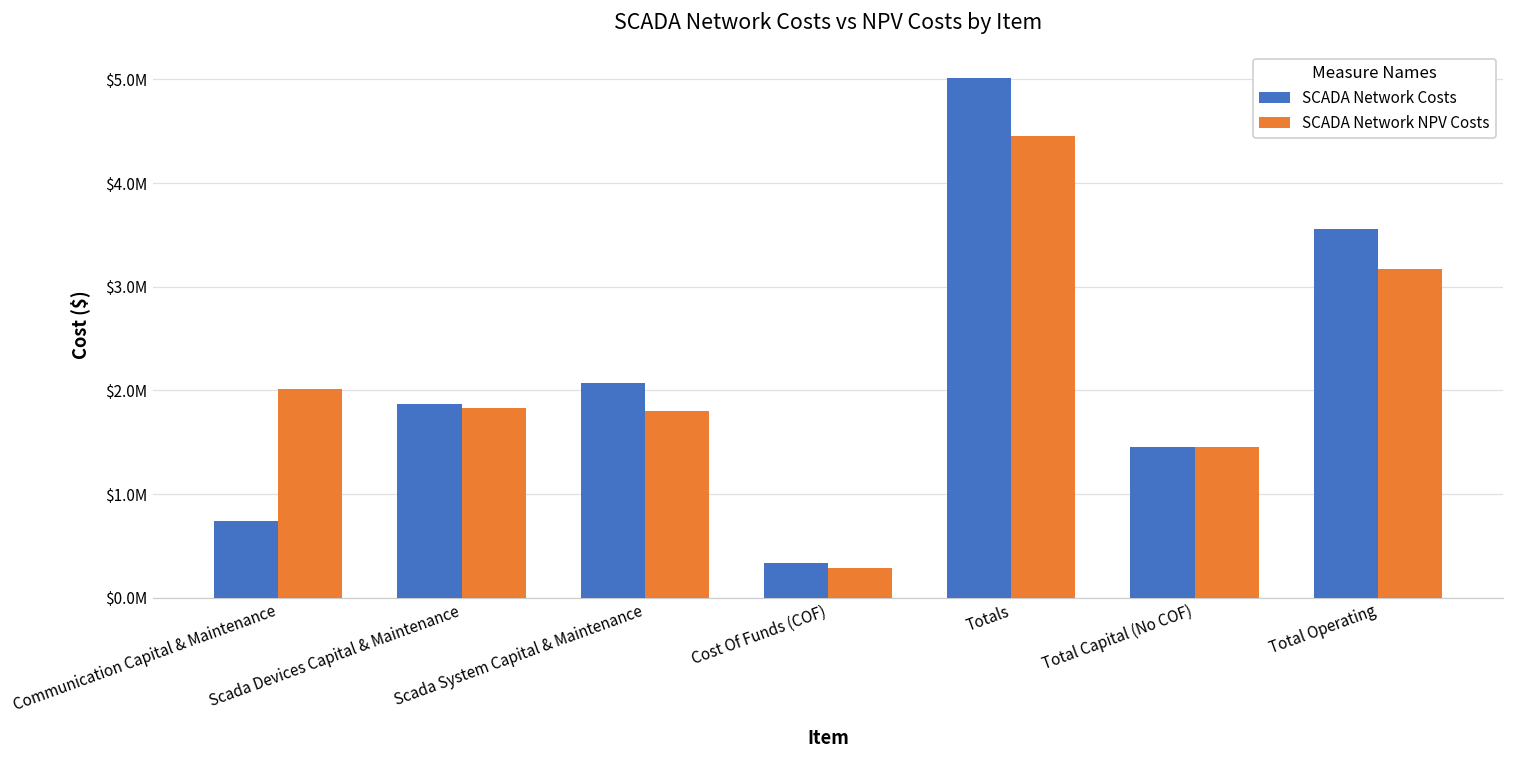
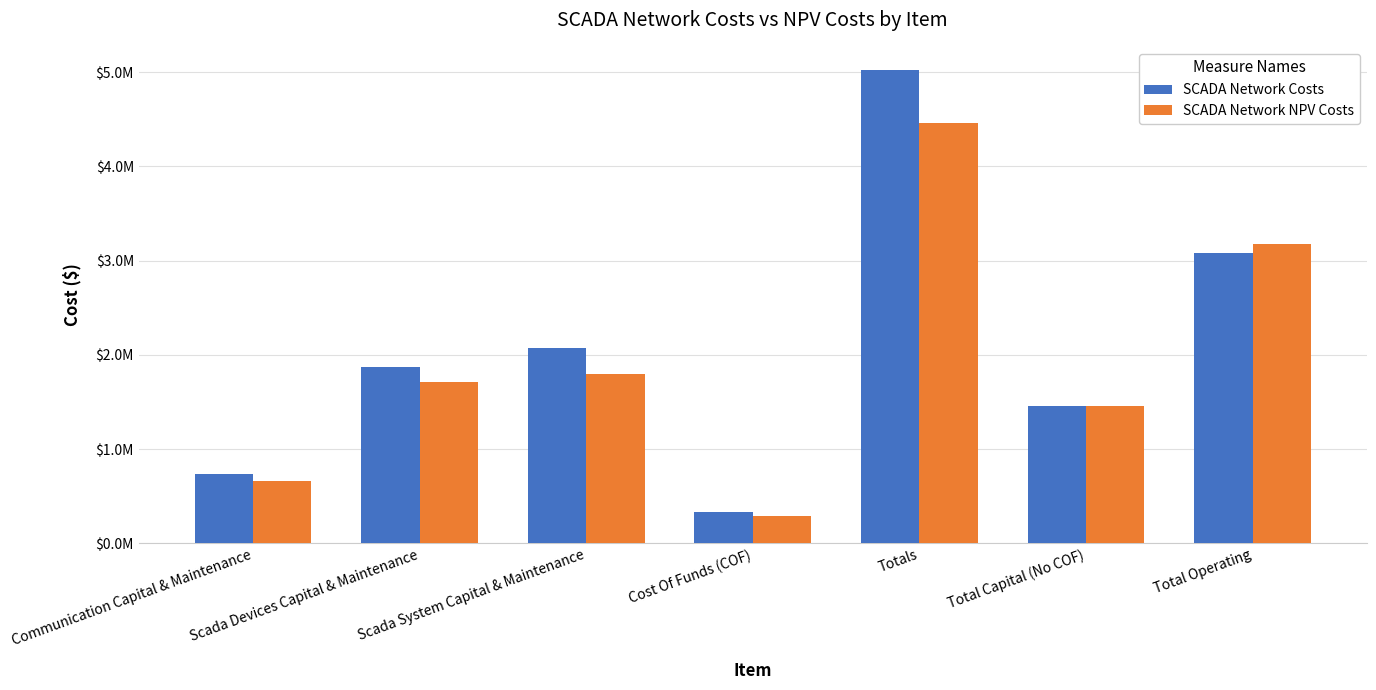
SCADA Network NPV Costs, Communication Capital & Maintenance: $2000000 -> $700000
SCADA Network NPV Costs, Scada Devices Capital & Maintenance: $1800000 -> $1700000
SCADA Network Costs, Total Operating: $3600000 -> $3100000
